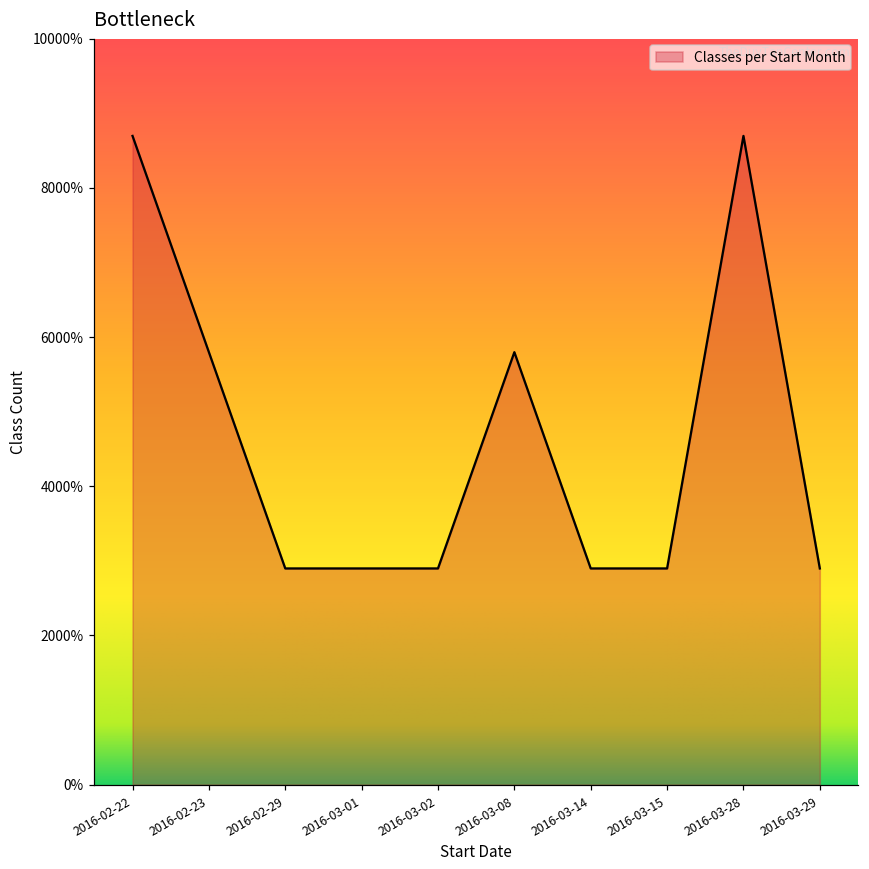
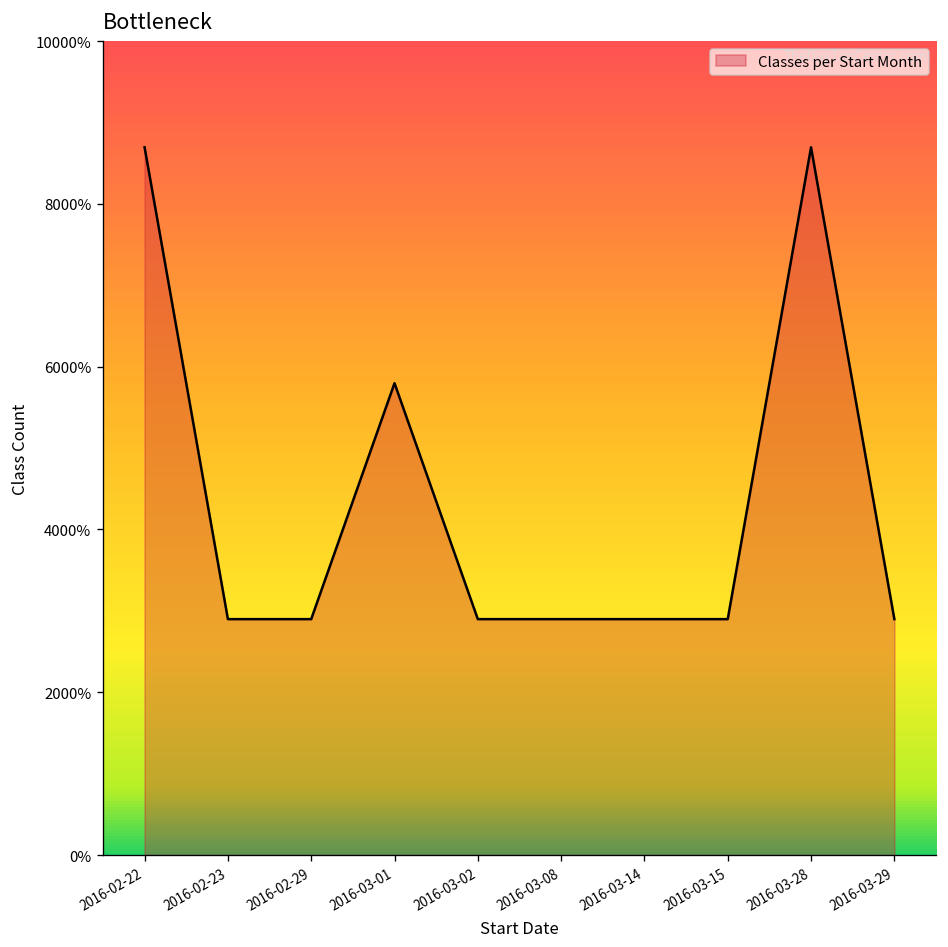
2016-02-23: 5800% -> 2900%
2016-03-01: 2900% -> 5800%
2016-03-08: 5800% -> 2900%
